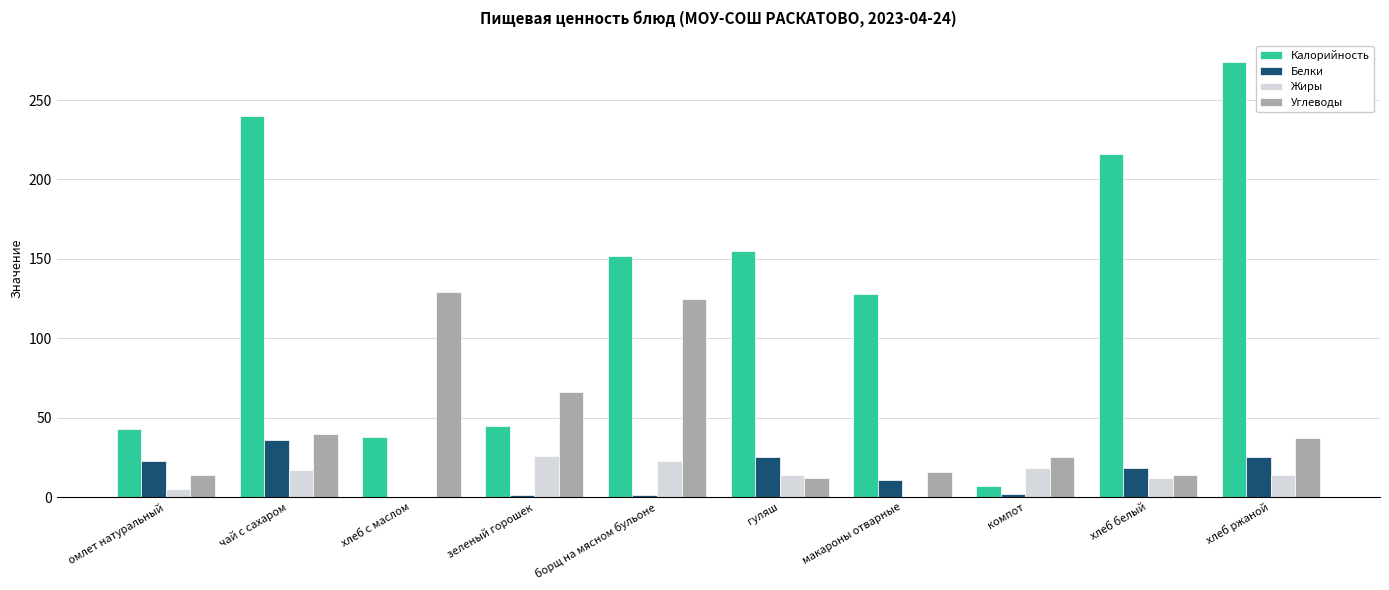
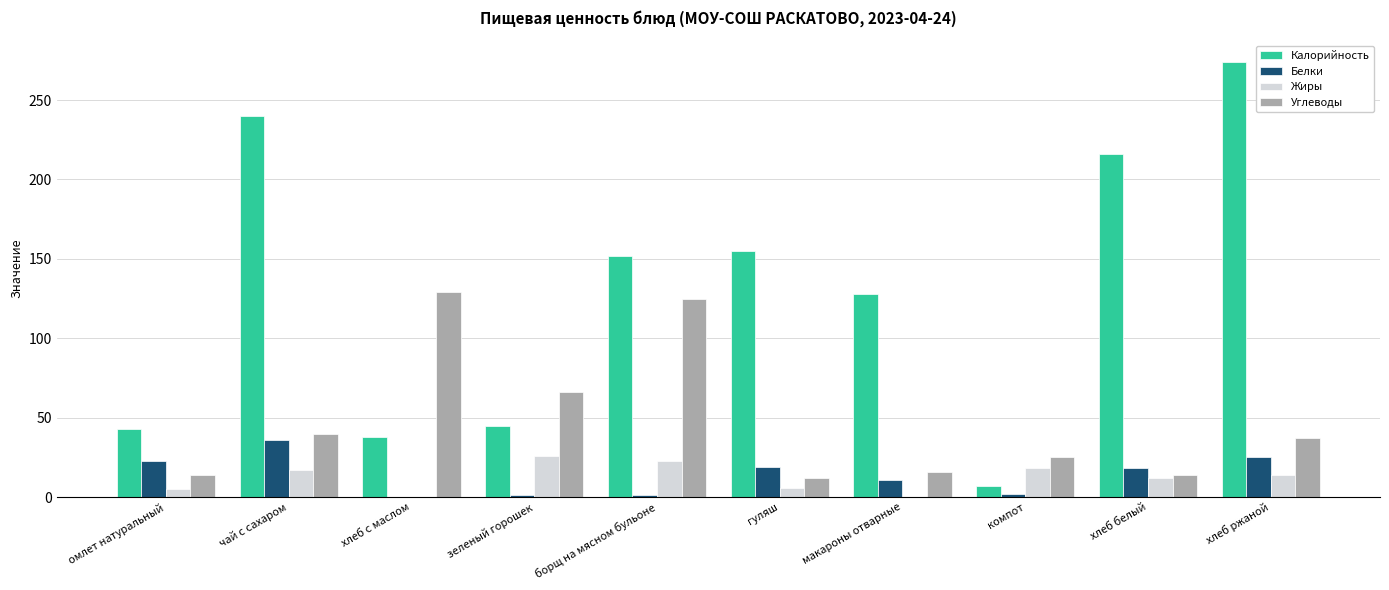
Белки, гуляш: 25 -> 19
Жиры, гуляш: 14 -> 6
